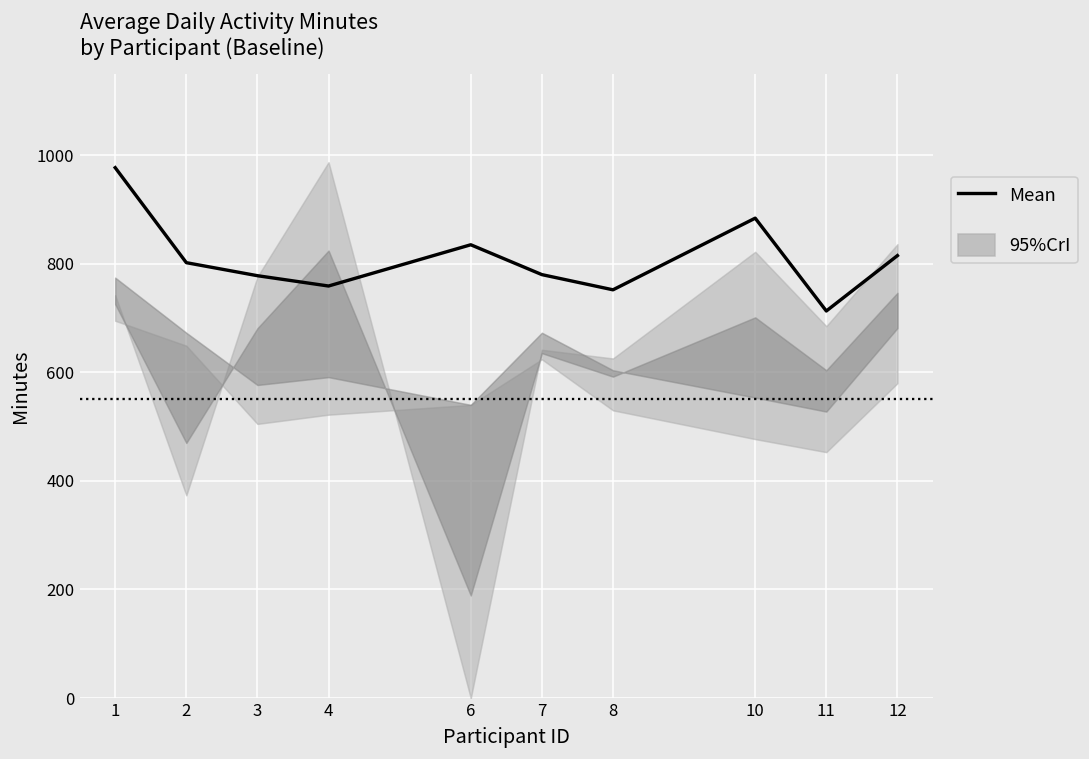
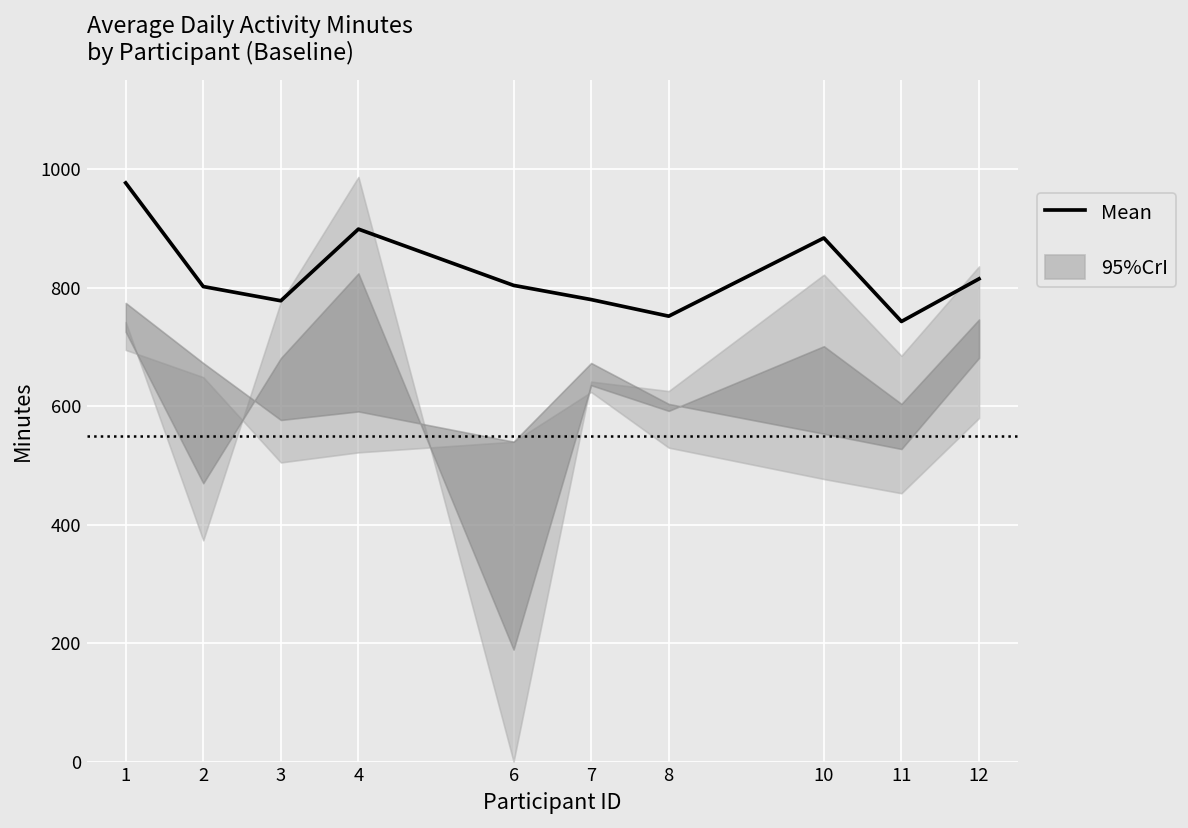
Mean, 4: 760 -> 900
Mean, 6: 840 -> 800
Mean, 11: 710 -> 740
